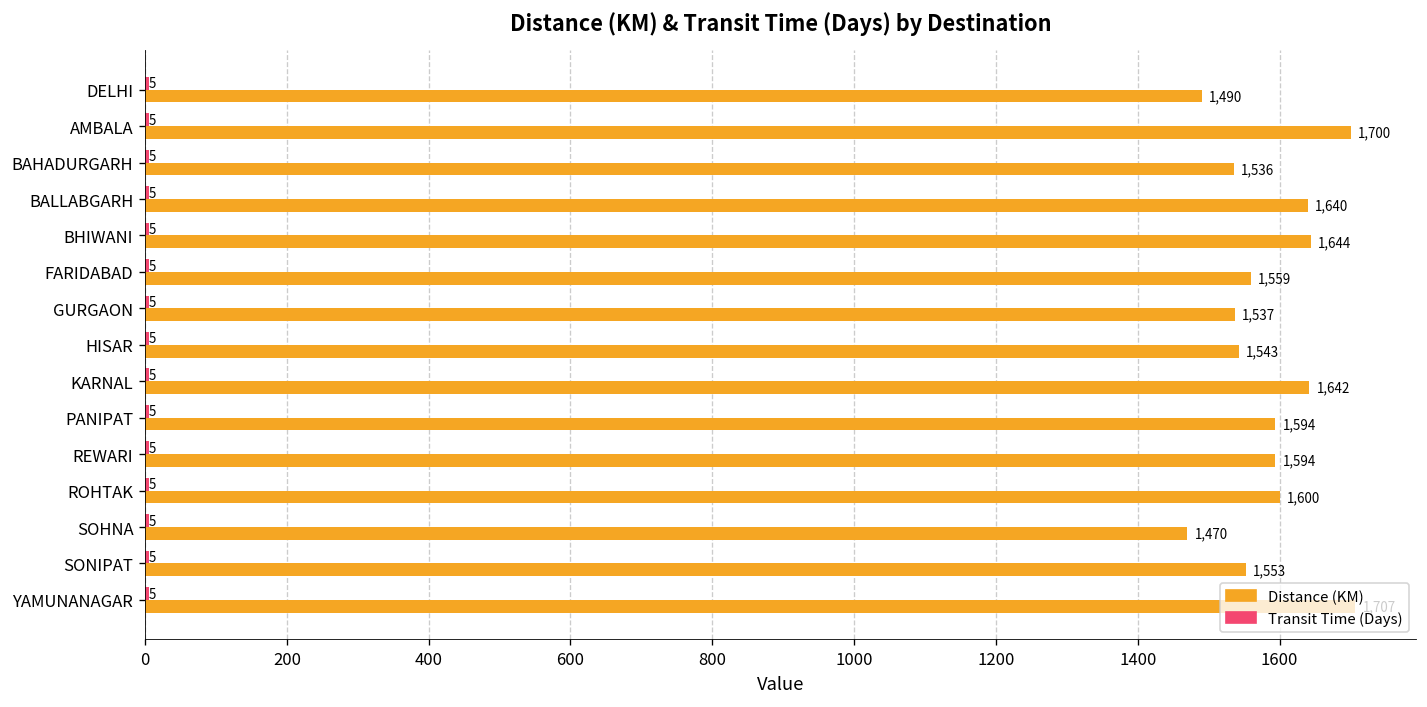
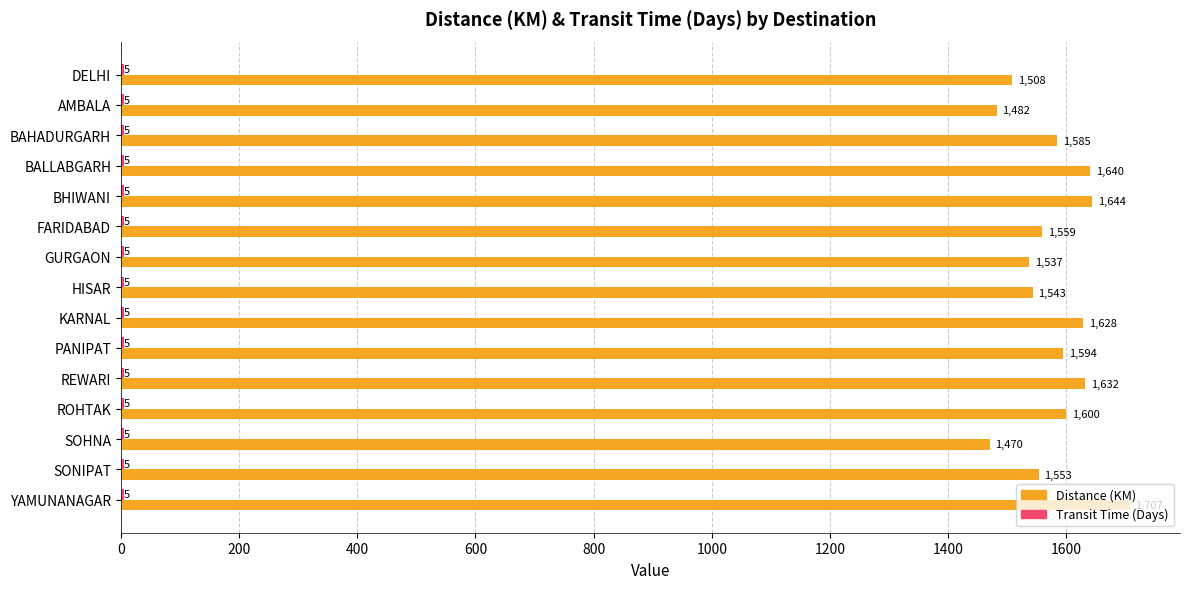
Distance (KM), DELHI: 1,490 -> 1,508
Distance (KM), AMBALA: 1,700 -> 1,482
Distance (KM), BAHADURGARH: 1,536 -> 1,585
Distance (KM), KARNAL: 1,642 -> 1,628
Distance (KM), REWARI: 1,594 -> 1,632
